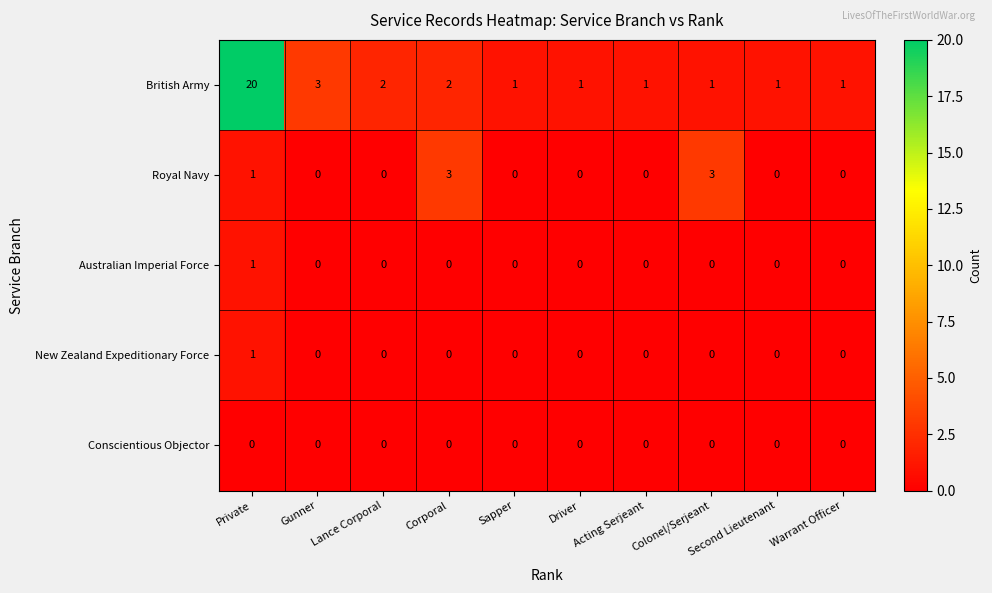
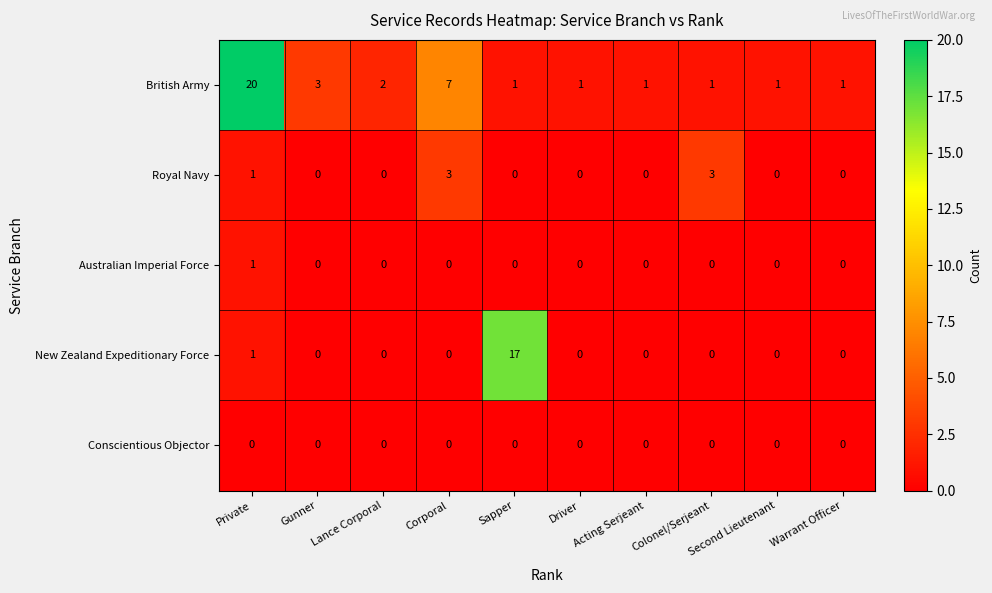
British Army, Corporal: 2 -> 7
New Zealand Expeditionary Force, Sapper: 0 -> 17
